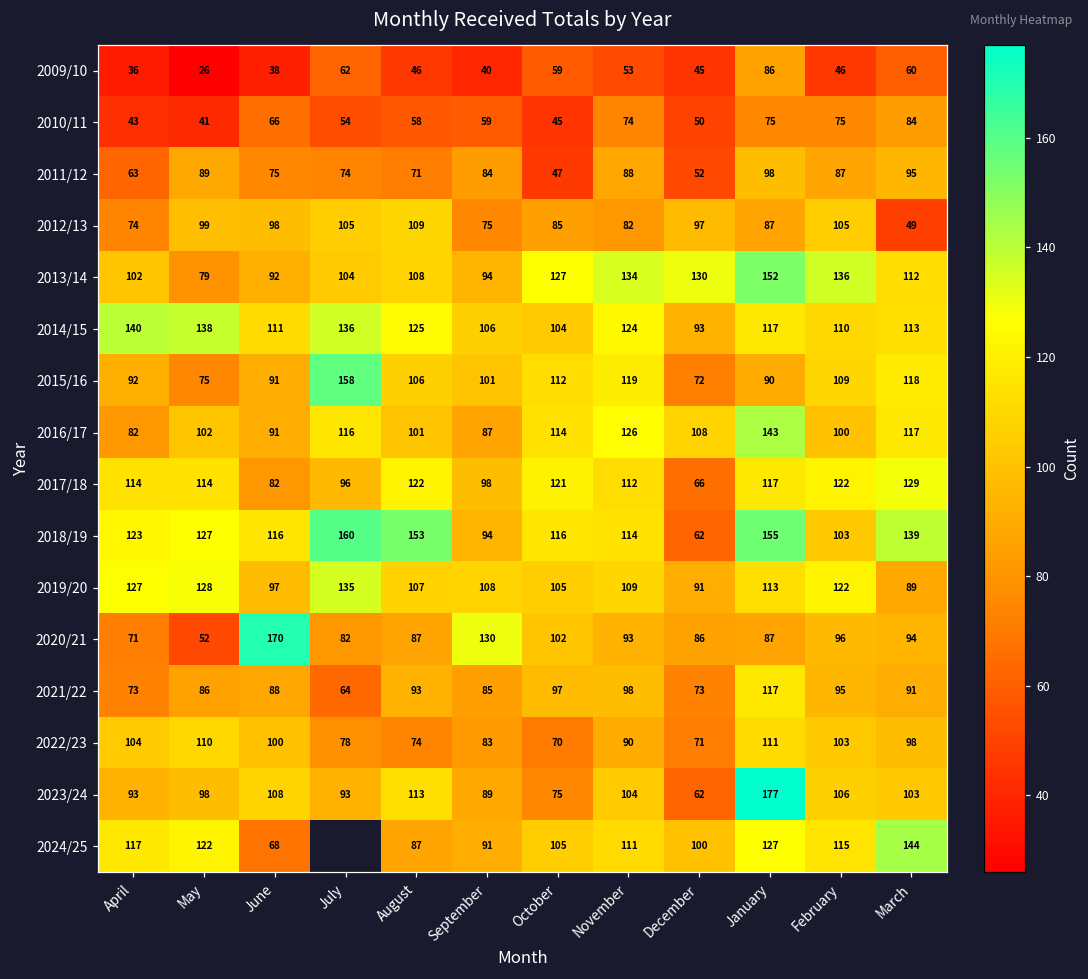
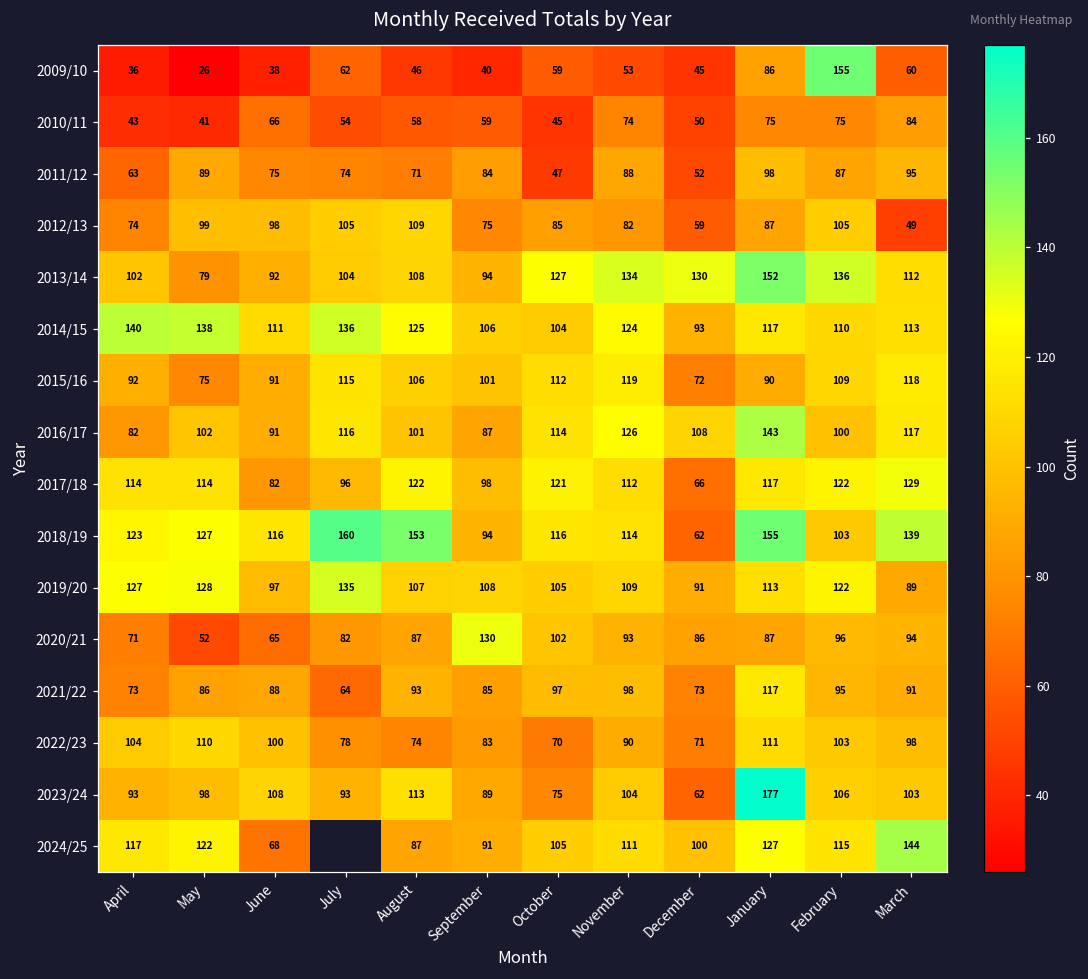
2009/10, February: 46 -> 155
2012/13, December: 97 -> 59
2015/16, July: 158 -> 115
2020/21, June: 170 -> 65
